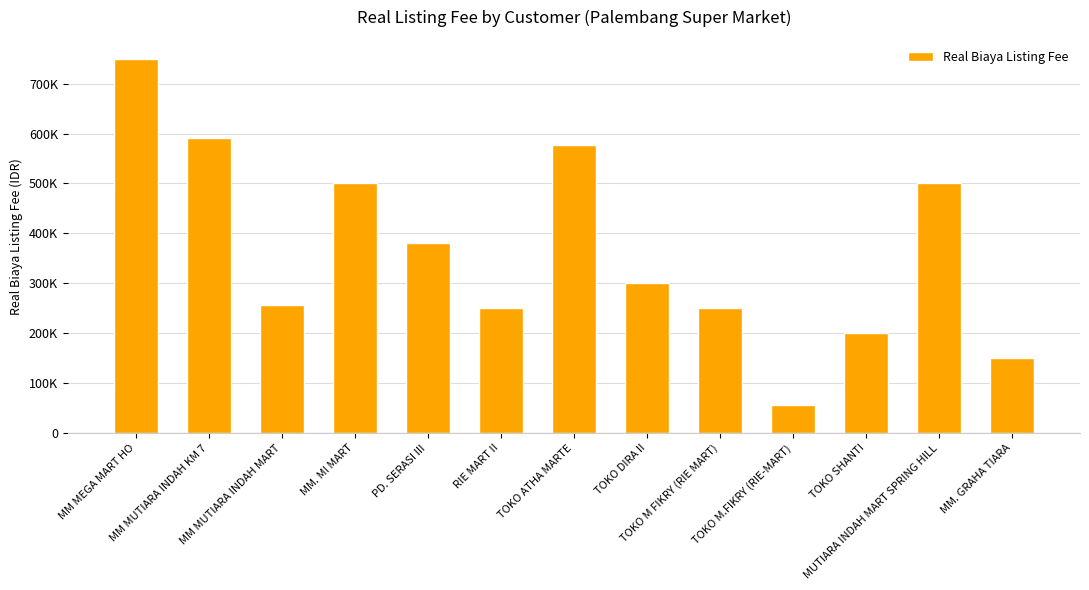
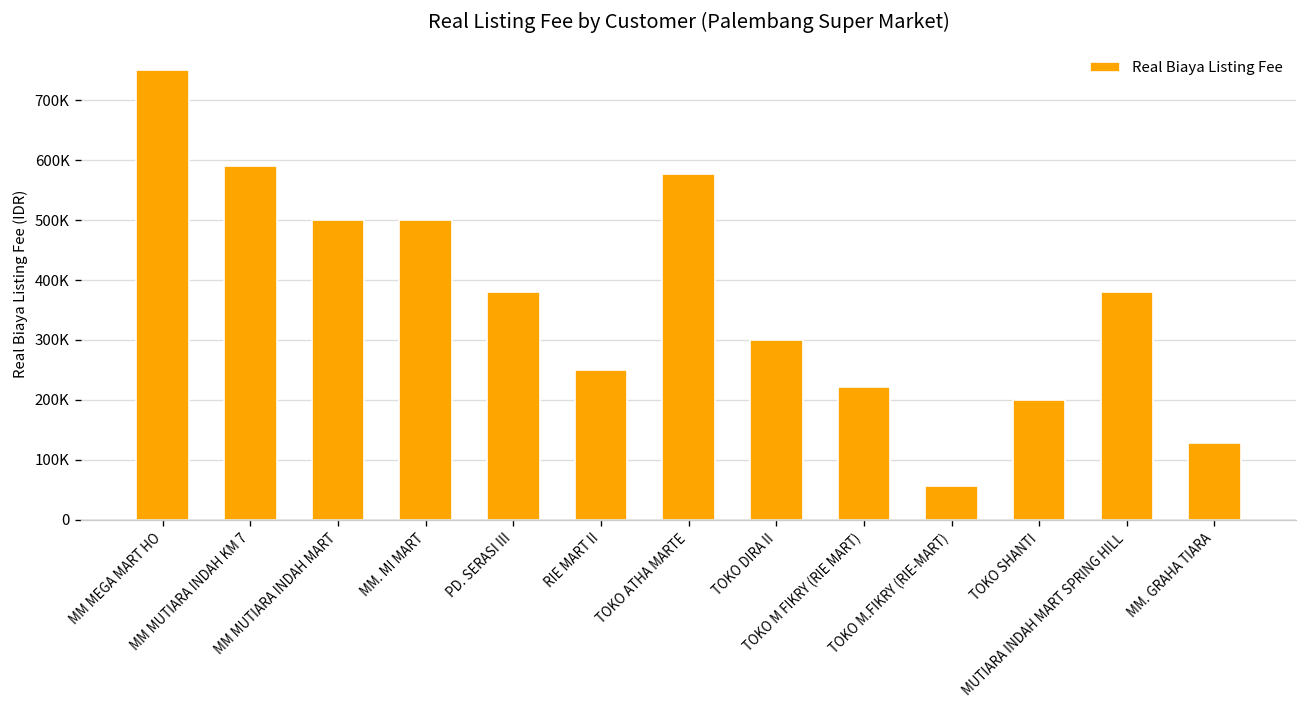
MM MUTIARA INDAH MART: 260000 -> 500000
TOKO M FIKRY (RIE MART): 250000 -> 220000
MUTIARA INDAH MART SPRING HILL: 500000 -> 380000
MM. GRAHA TIARA: 150000 -> 130000
